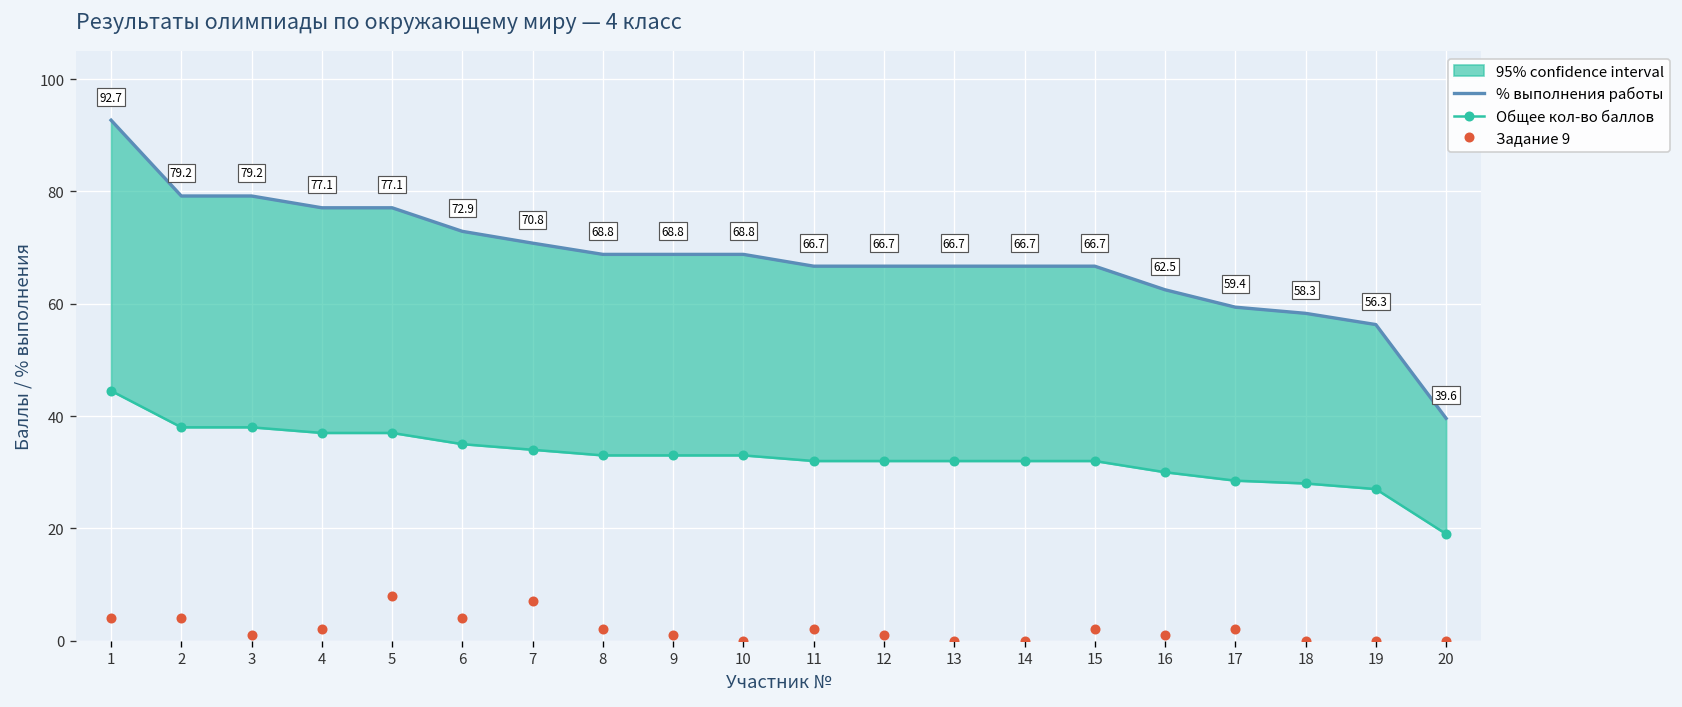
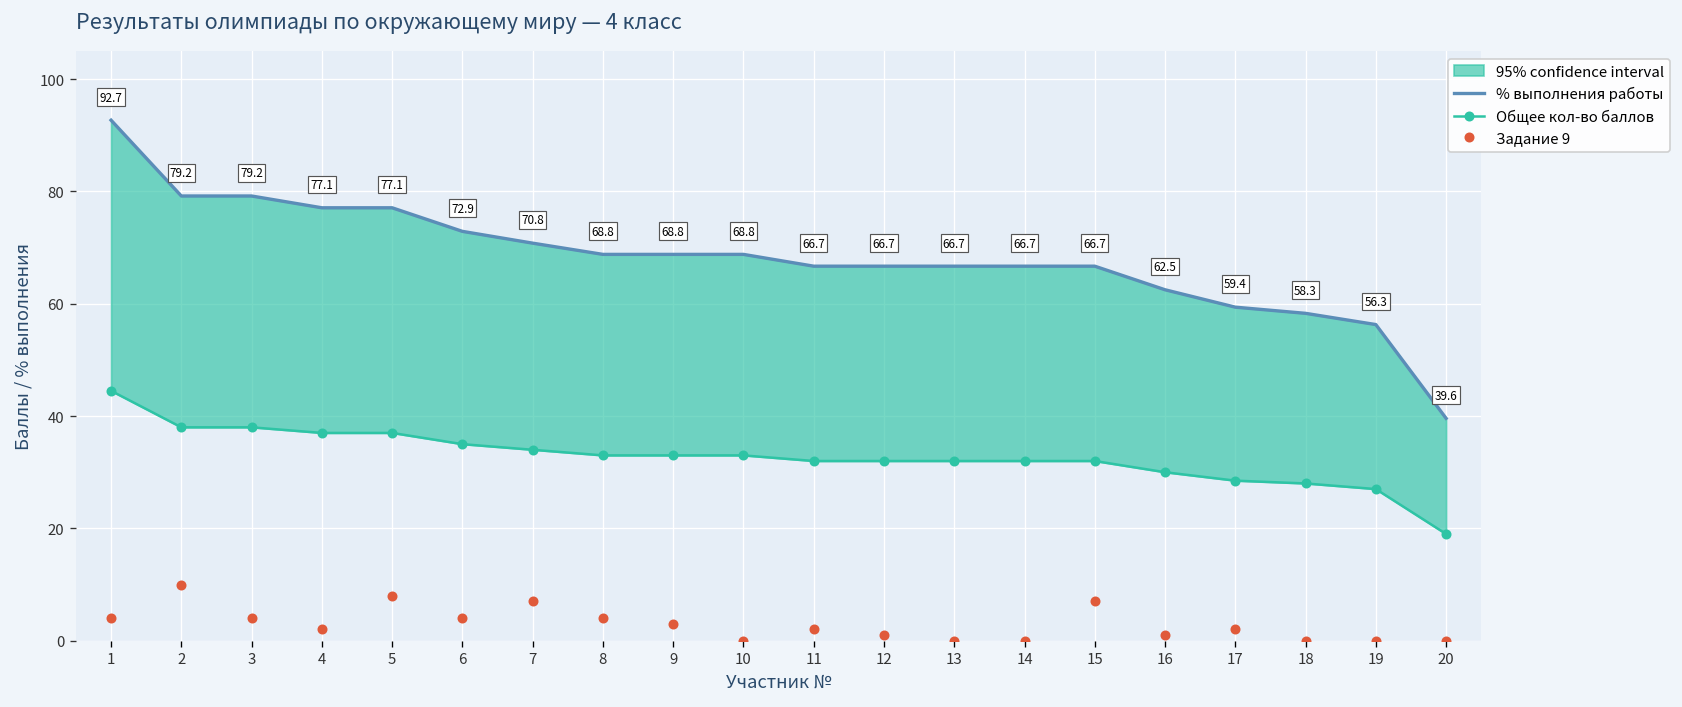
Задание 9, 2: 4 -> 10
Задание 9, 3: 1 -> 4
Задание 9, 8: 2 -> 4
Задание 9, 9: 1 -> 3
Задание 9, 15: 2 -> 7
